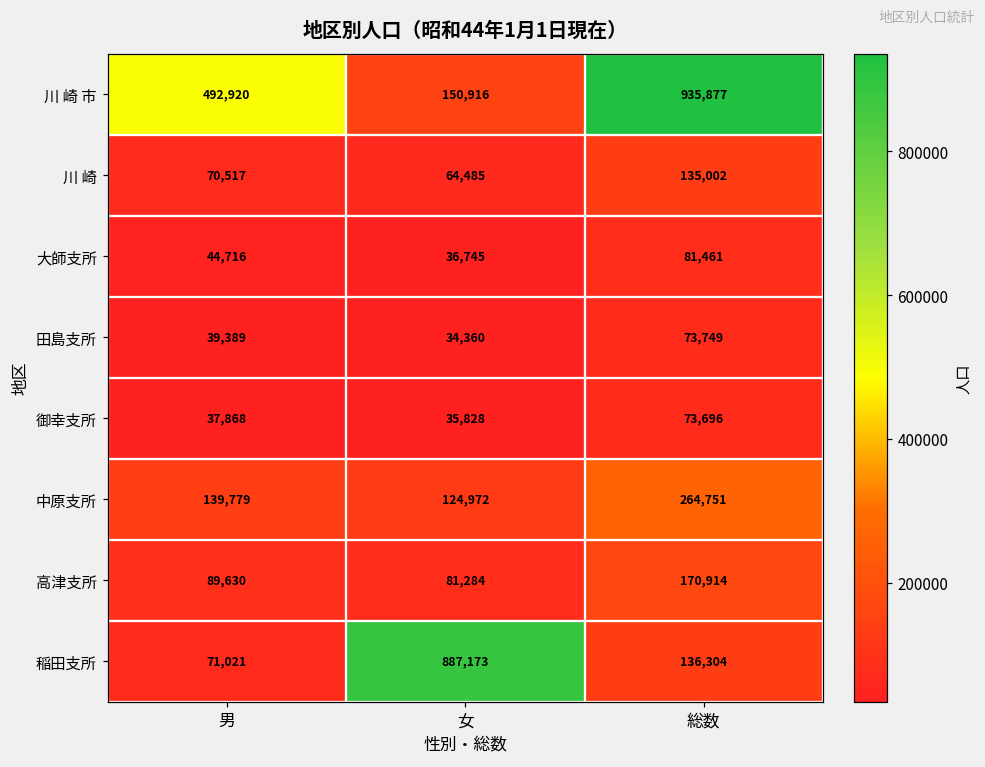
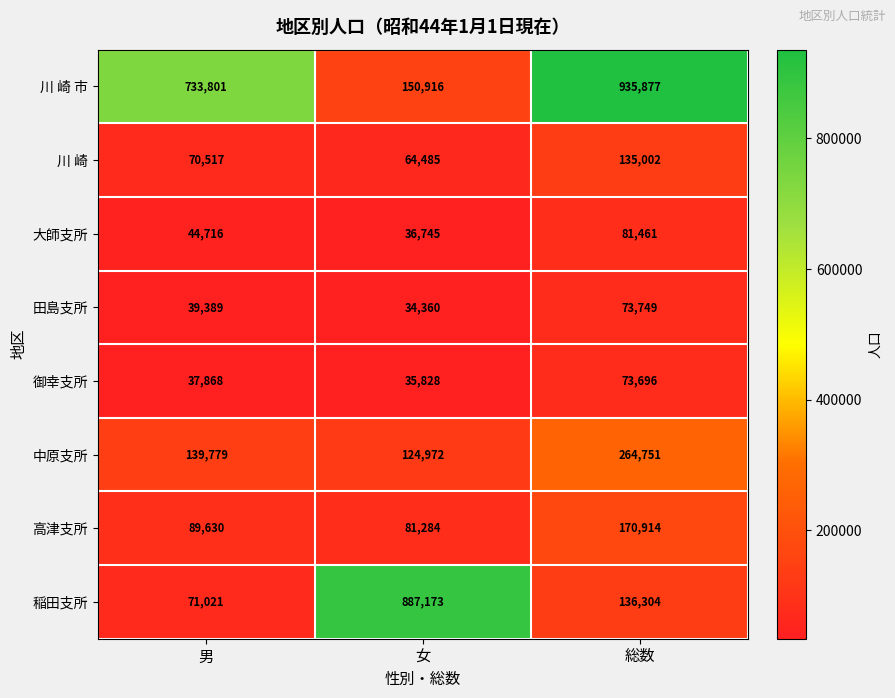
川 崎 市, 男: 492,920 -> 733,801
